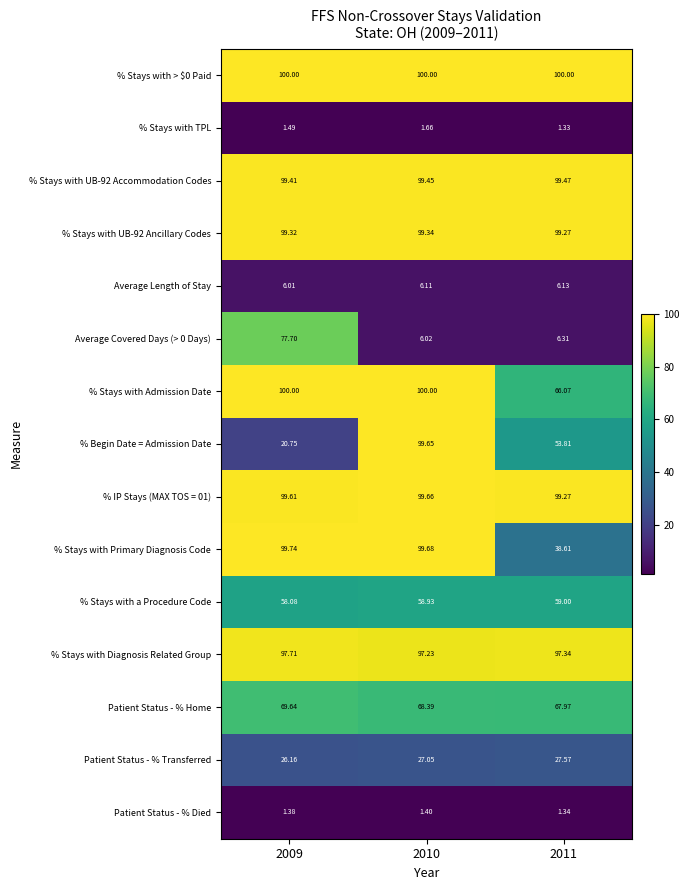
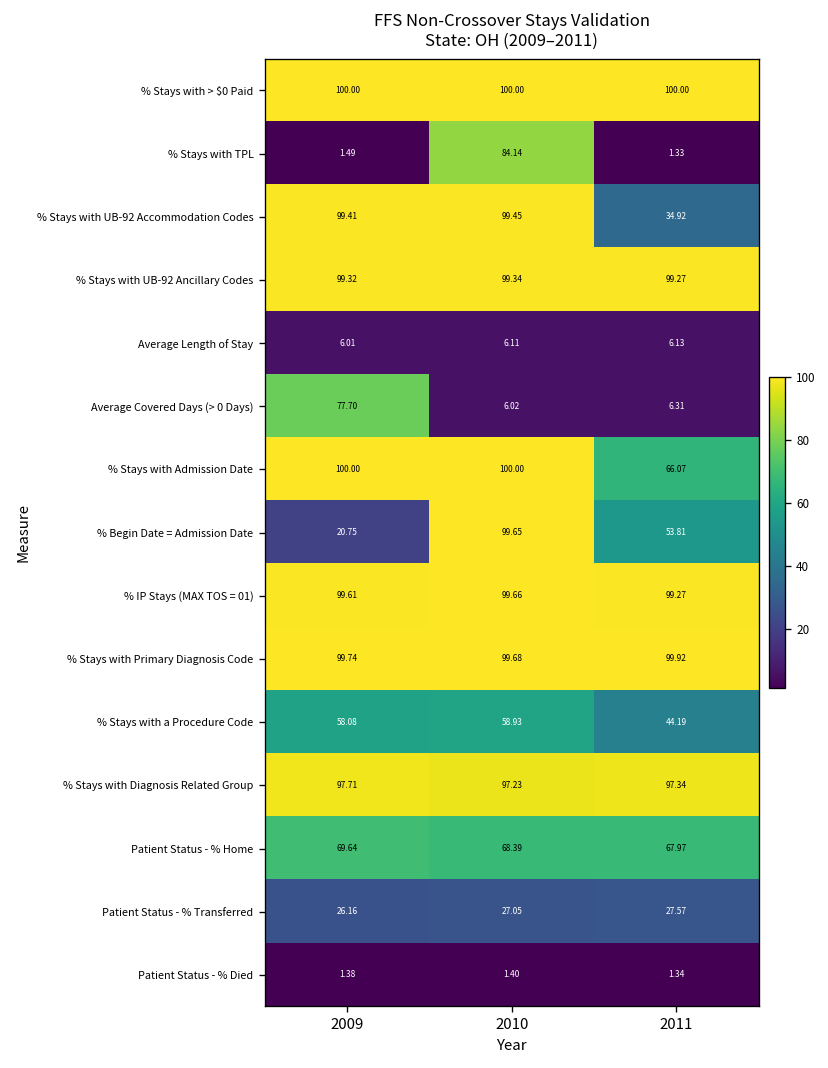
% Stays with TPL, 2010: 1.66 -> 84.14
% Stays with UB-92 Accommodation Codes, 2011: 99.47 -> 34.92
% Stays with Primary Diagnosis Code, 2011: 38.61 -> 99.92
% Stays with a Procedure Code, 2011: 59.00 -> 44.19
